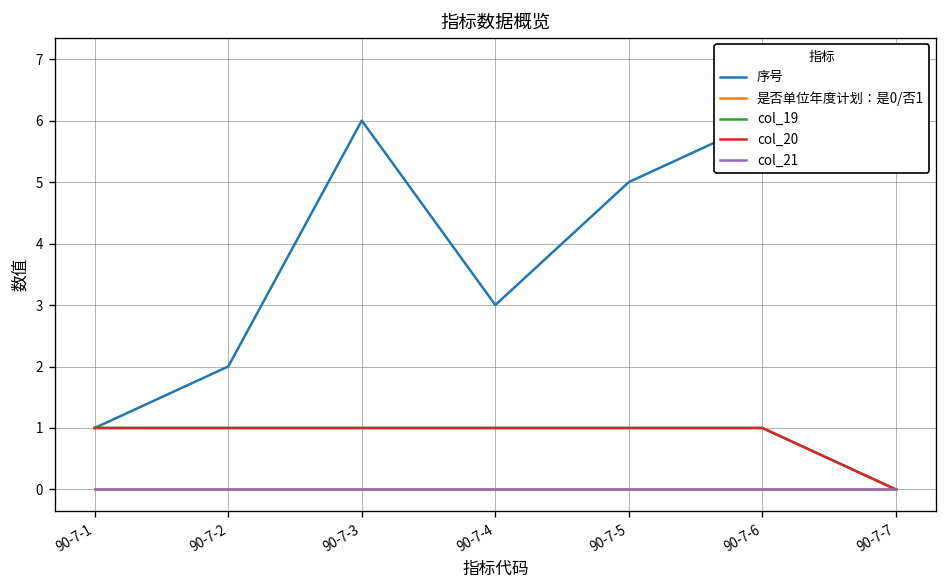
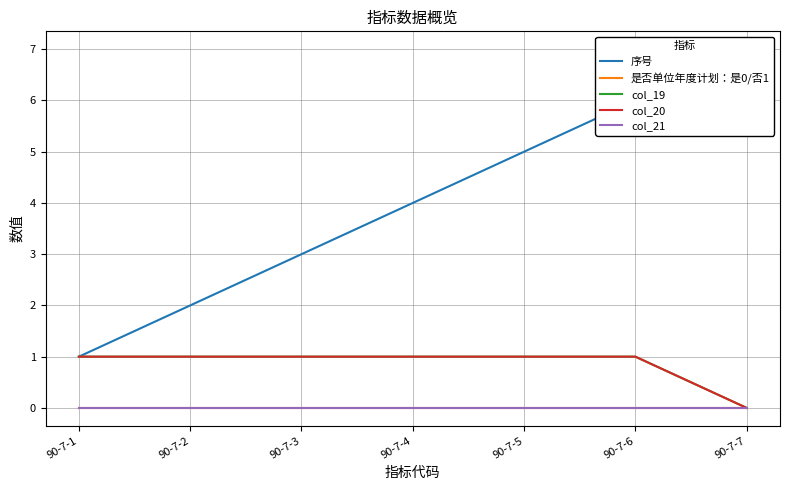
序号, 90-7-3: 6 -> 3
序号, 90-7-4: 3 -> 4
